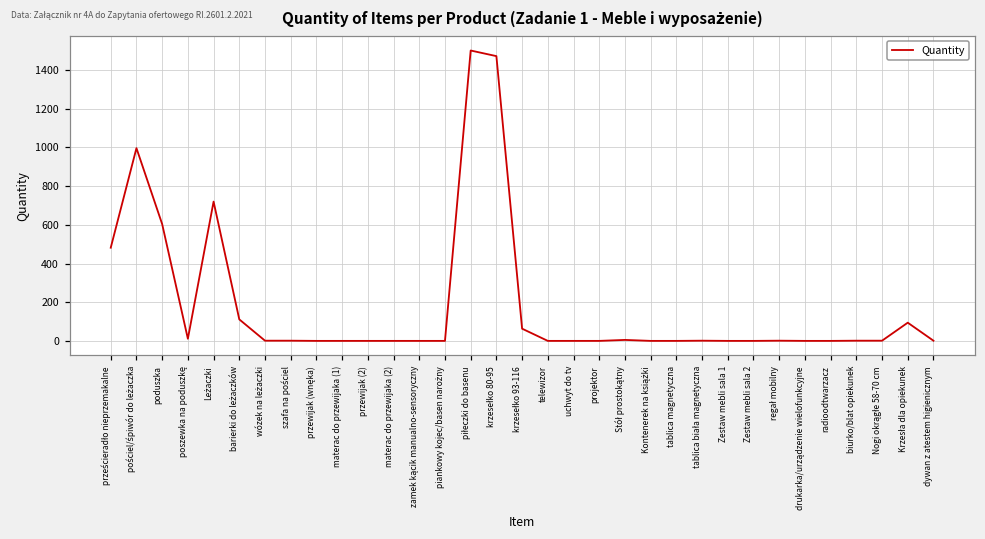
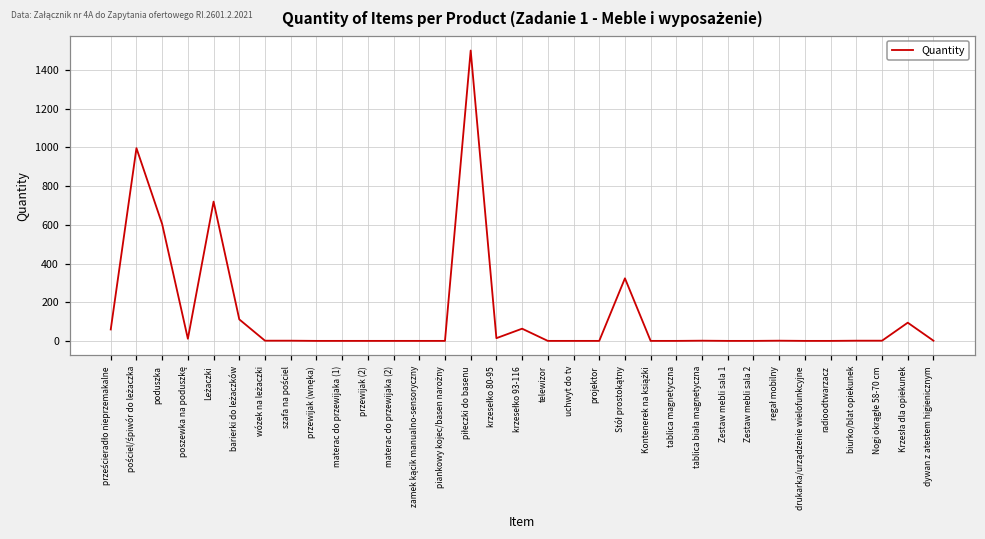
prześcieradło nieprzemakalne: 480 -> 60
krzesełko 80-95: 1470 -> 20
Stół prostokątny: 10 -> 320
